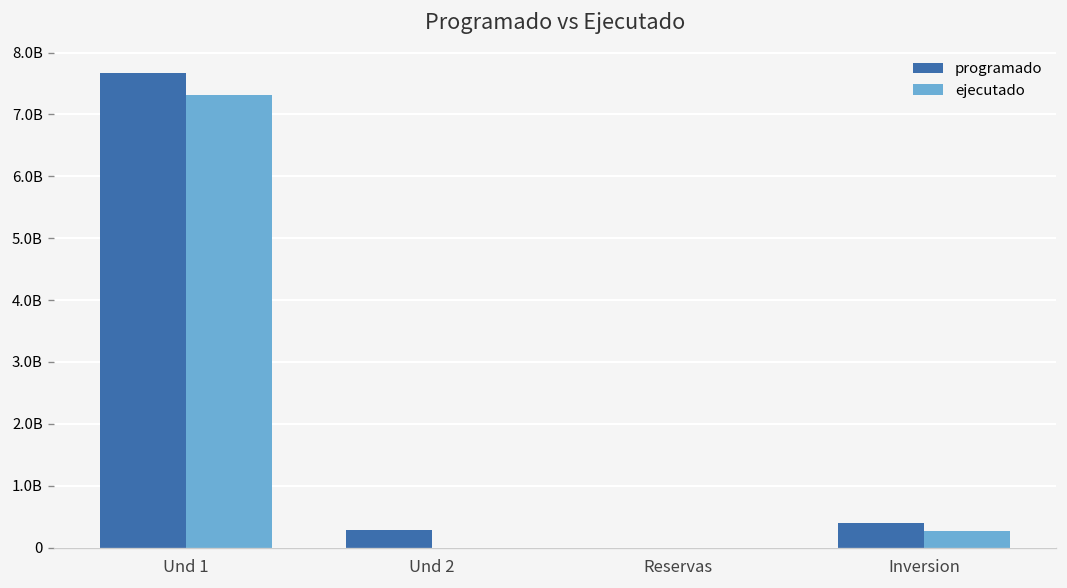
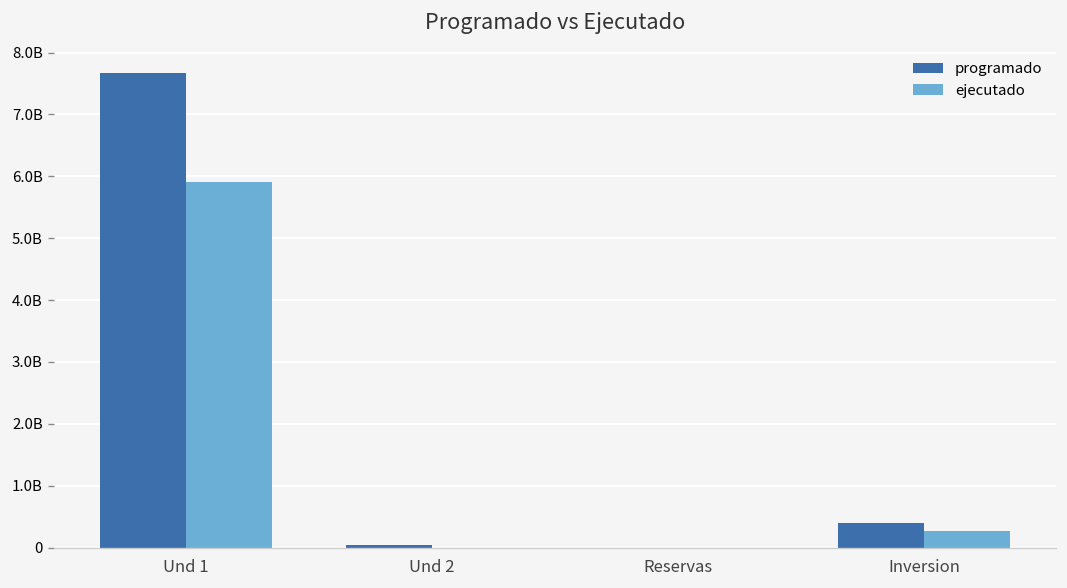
ejecutado, Und 1: 7300000000 -> 5900000000
programado, Und 2: 300000000 -> 0
